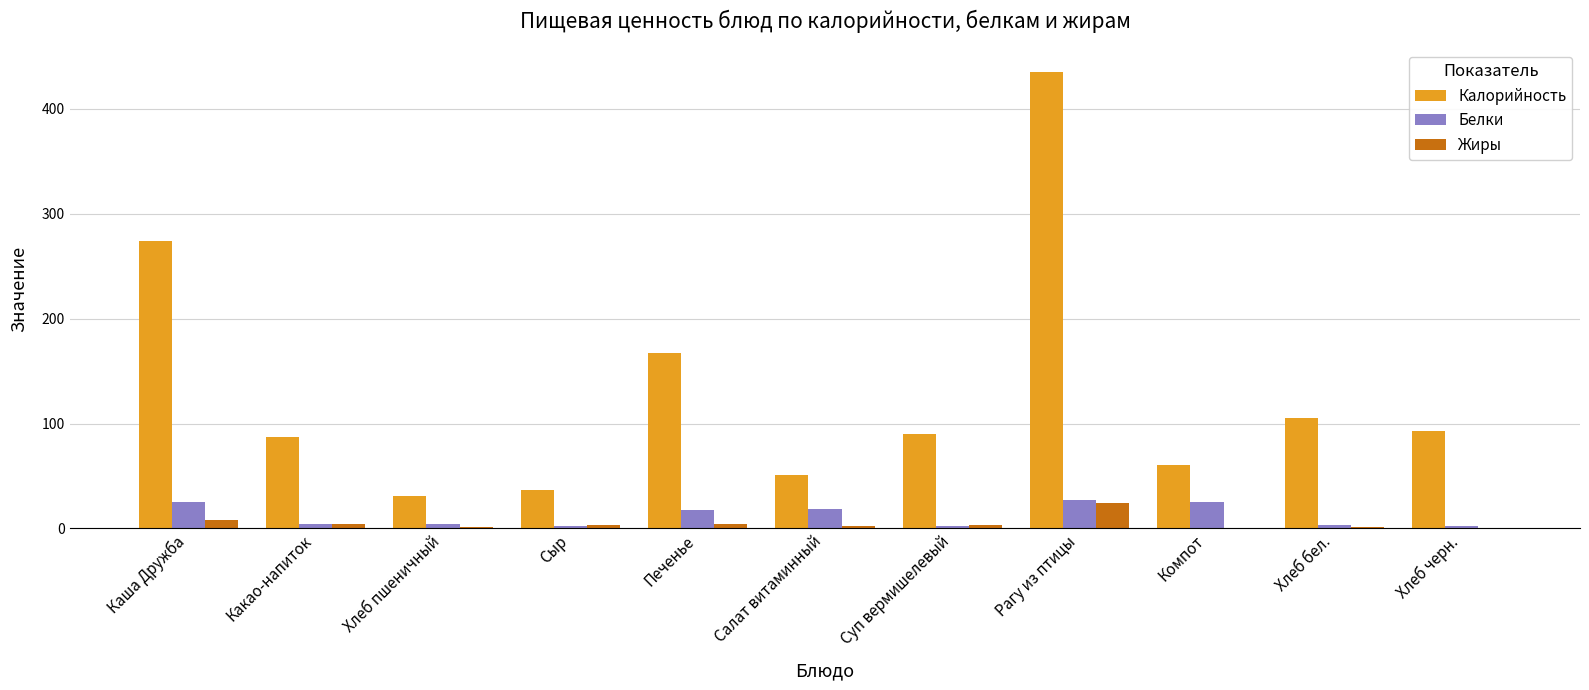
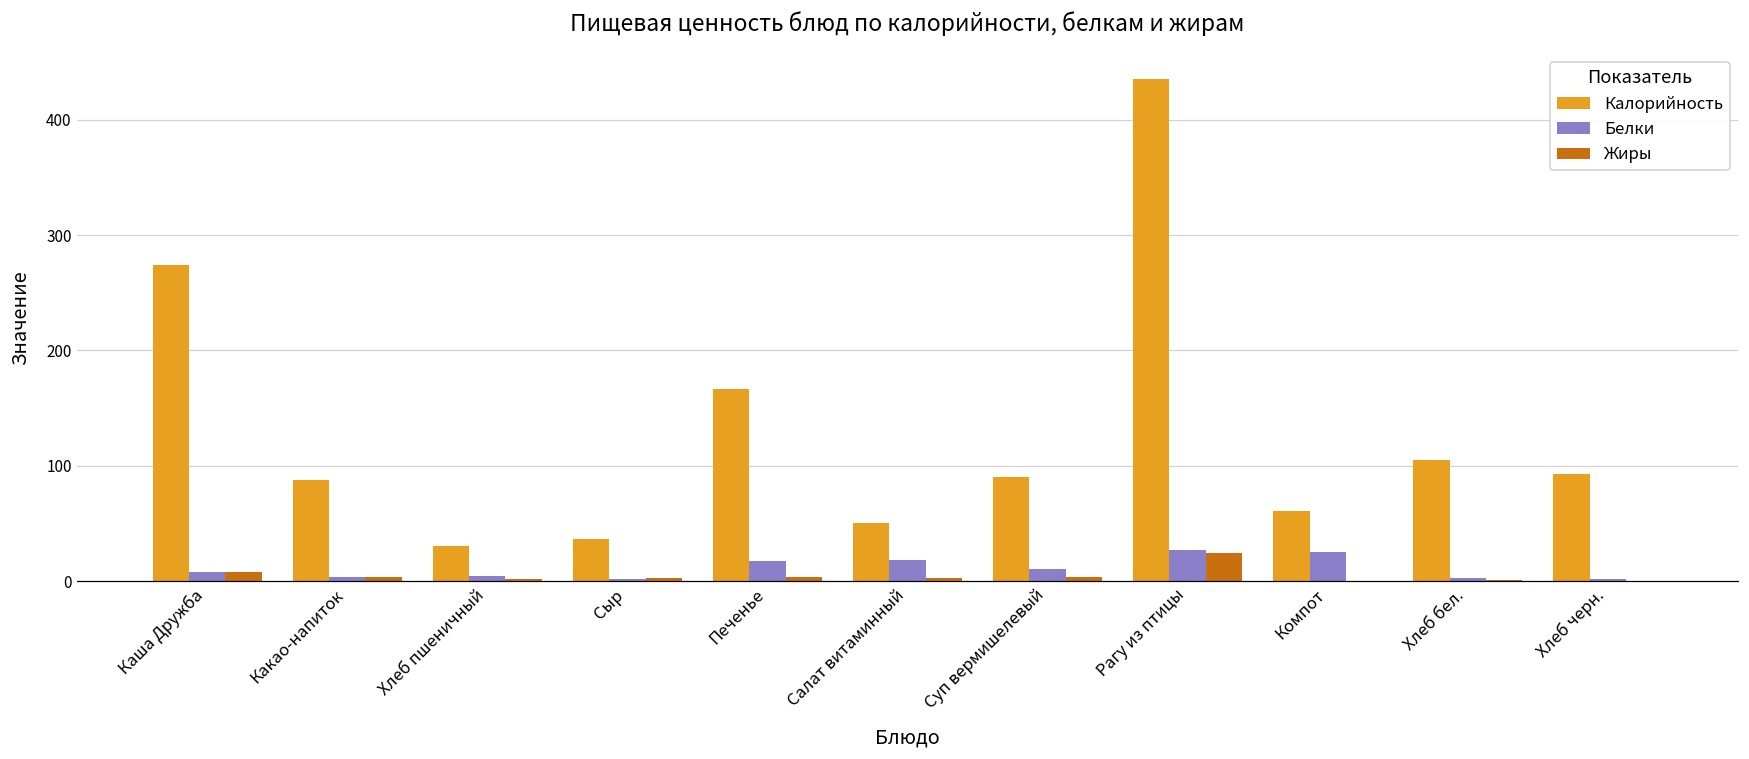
Белки, Каша Дружба: 25 -> 8
Белки, Суп вермишелевый: 2 -> 11
